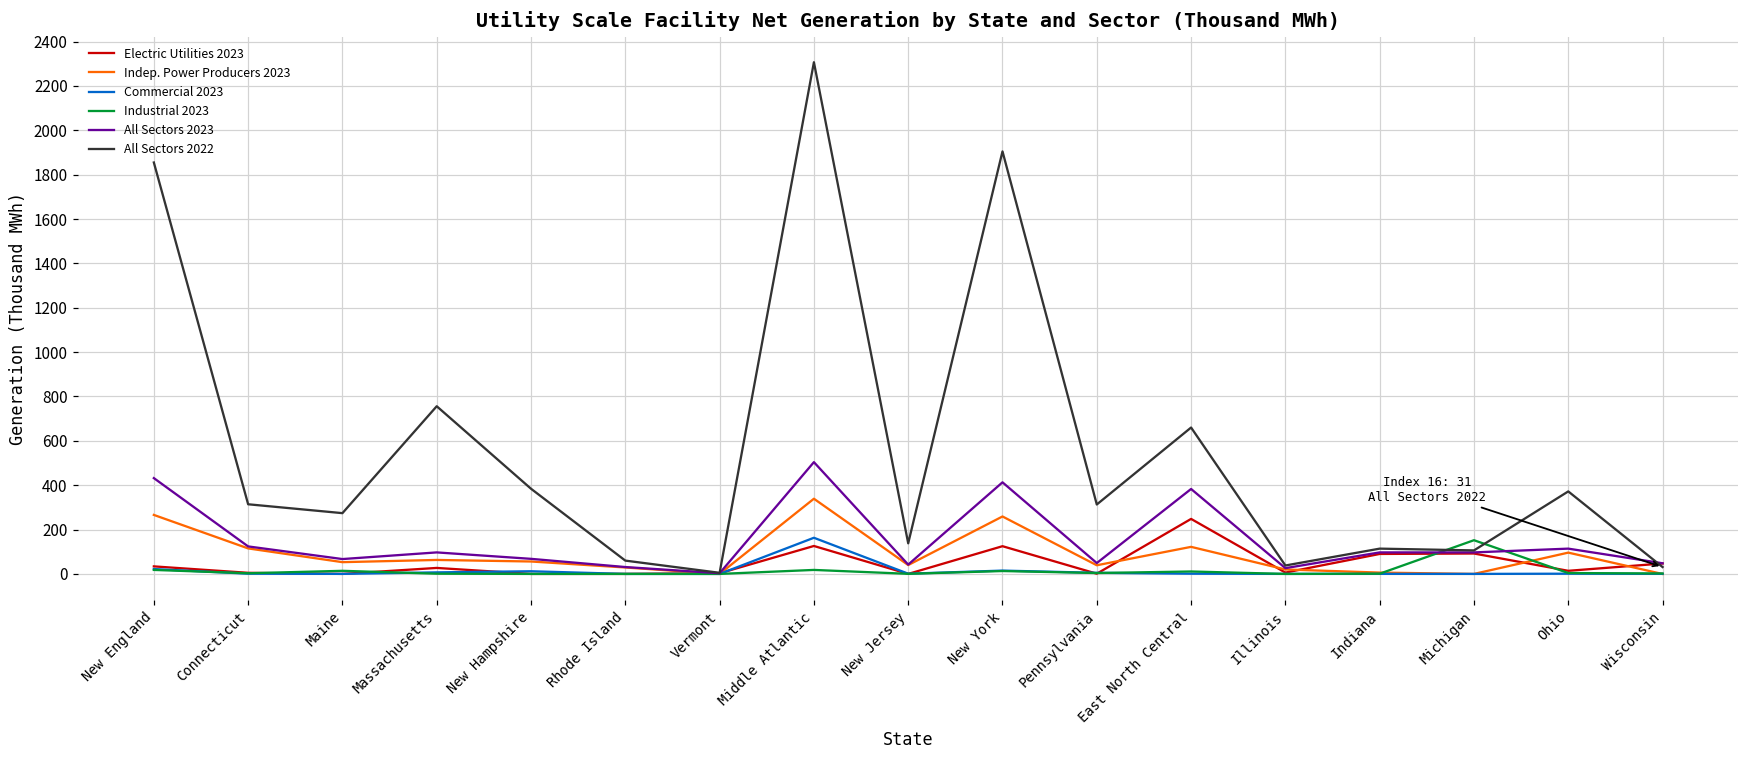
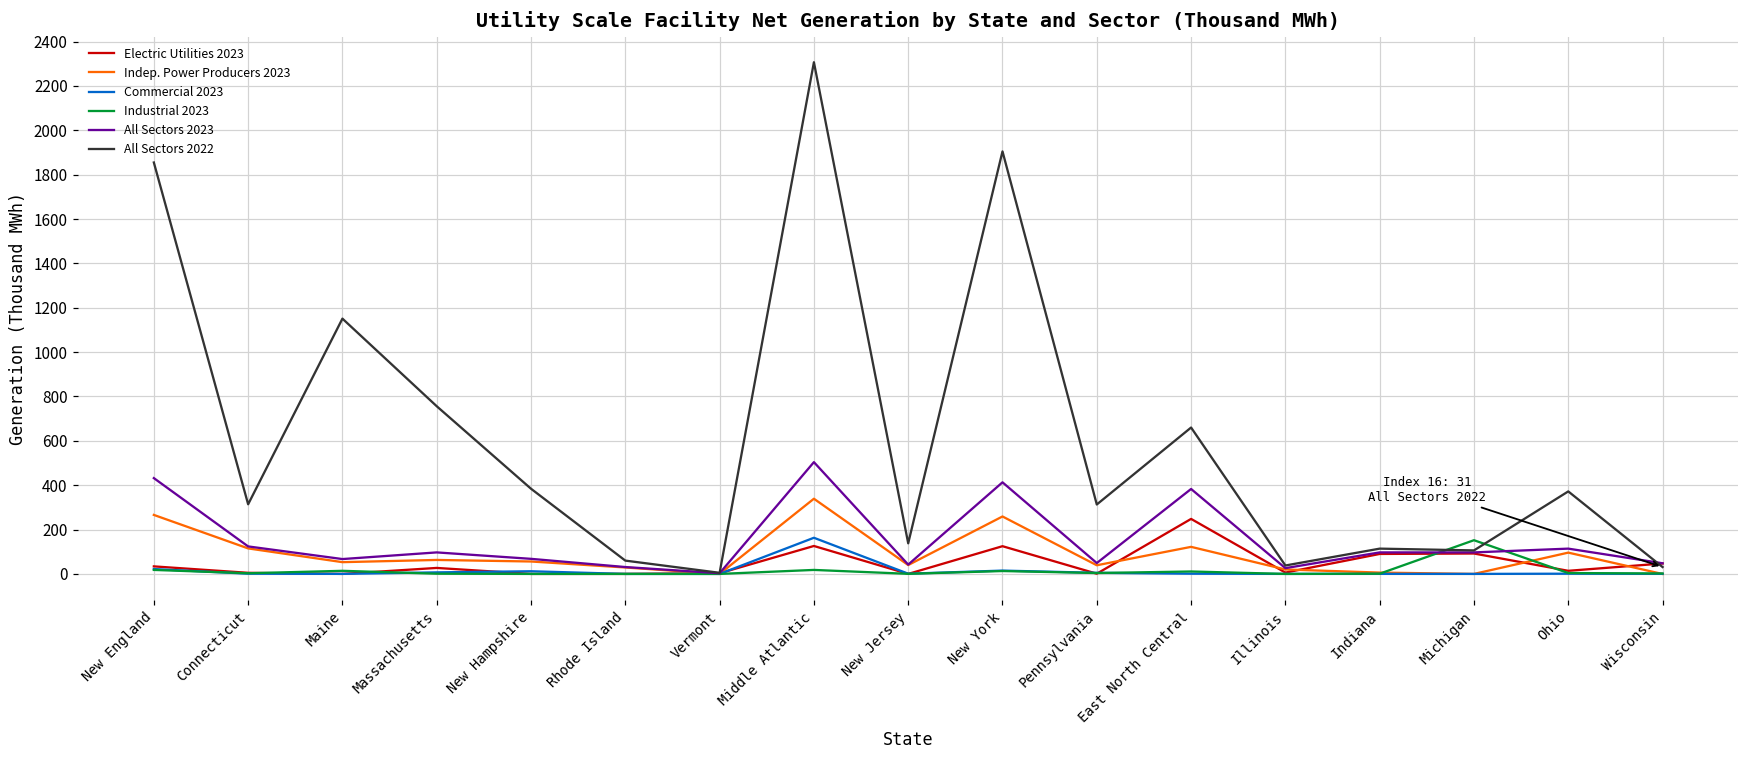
All Sectors 2022, Maine: 270 -> 1150
